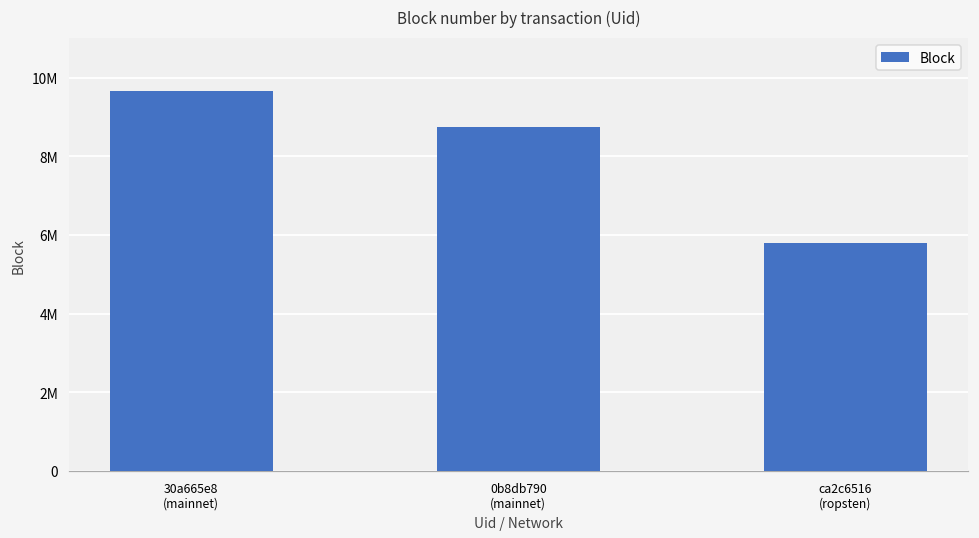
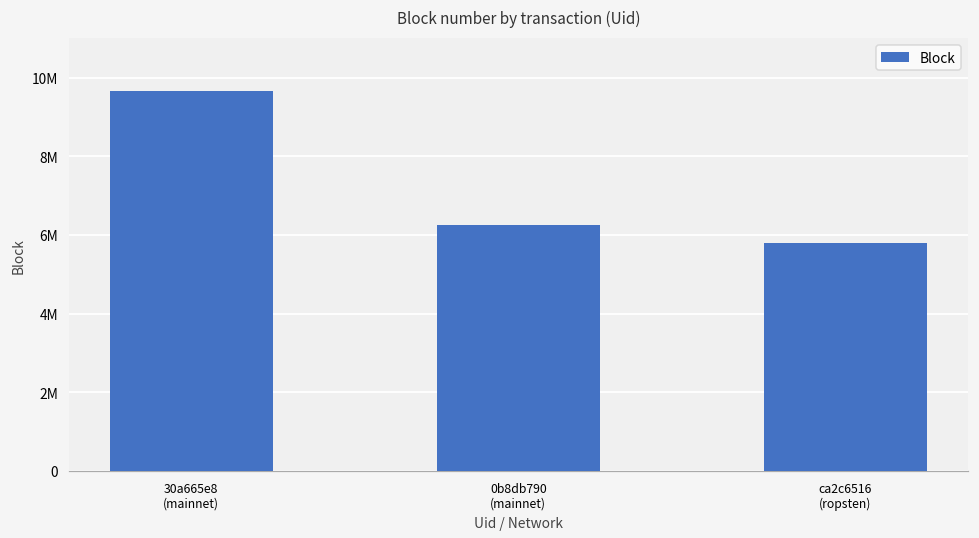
0b8db790 (mainnet): 8700000 -> 6200000
